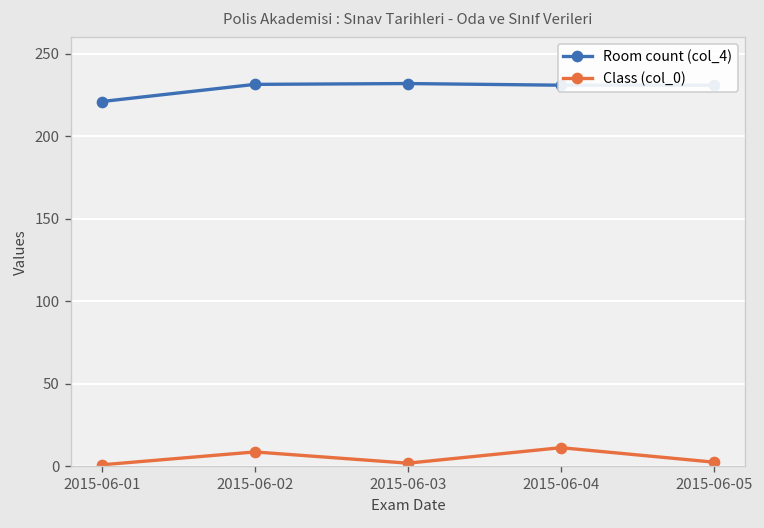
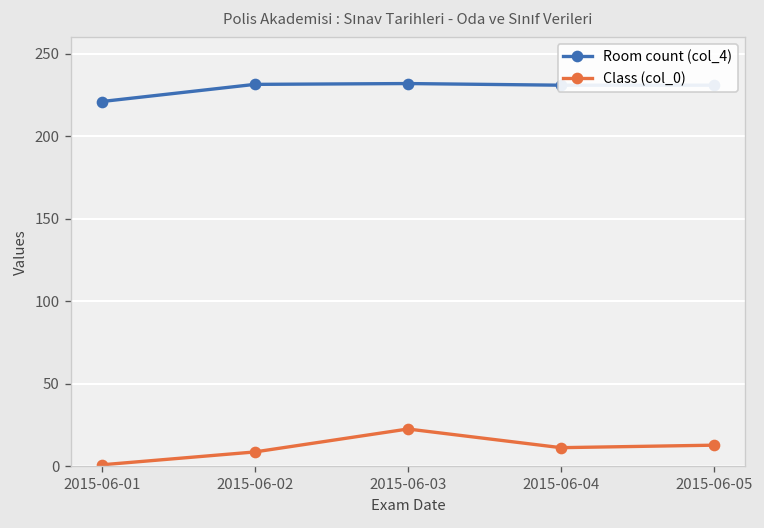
Class (col_0), 2015-06-03: 2 -> 23
Class (col_0), 2015-06-05: 3 -> 13
